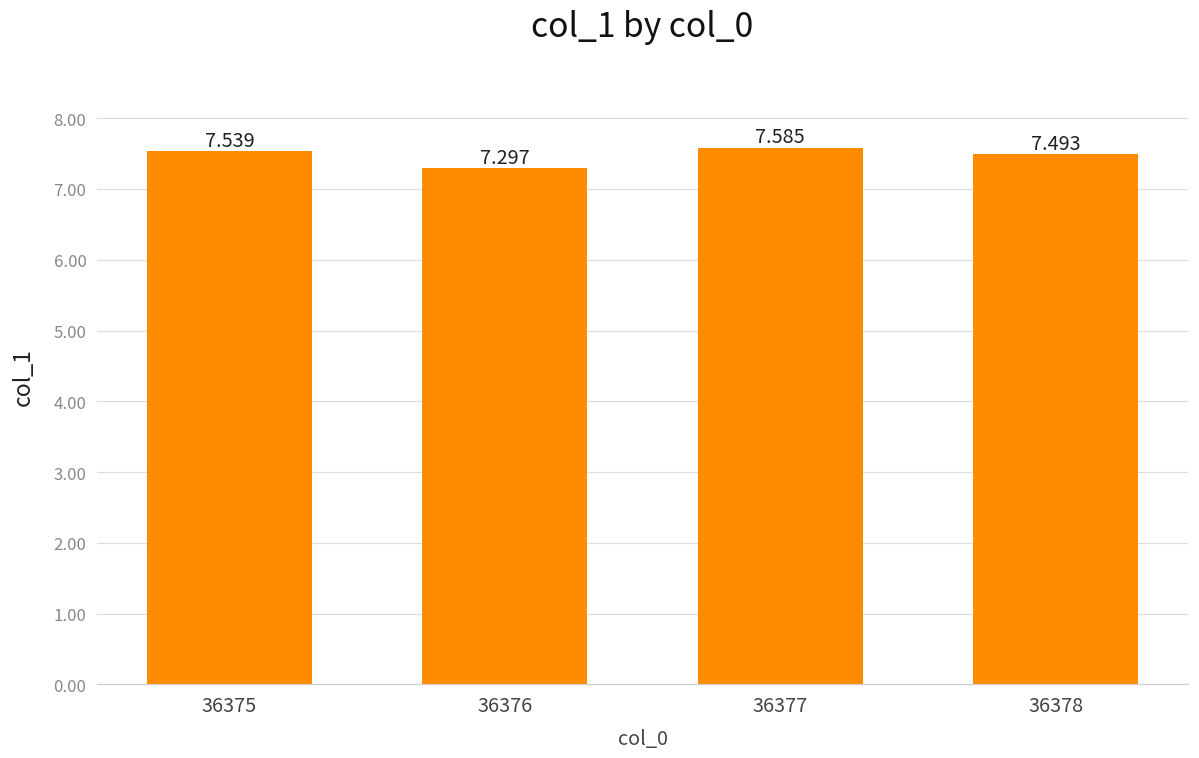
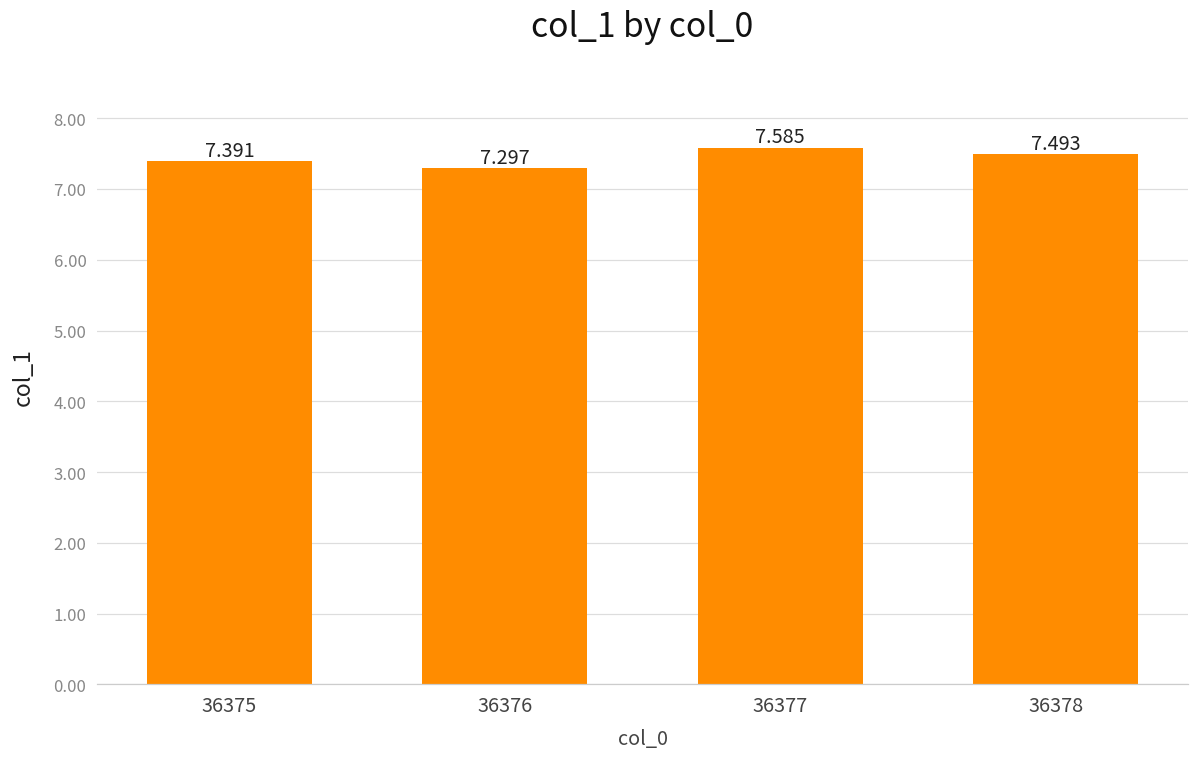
36375: 7.539 -> 7.391
